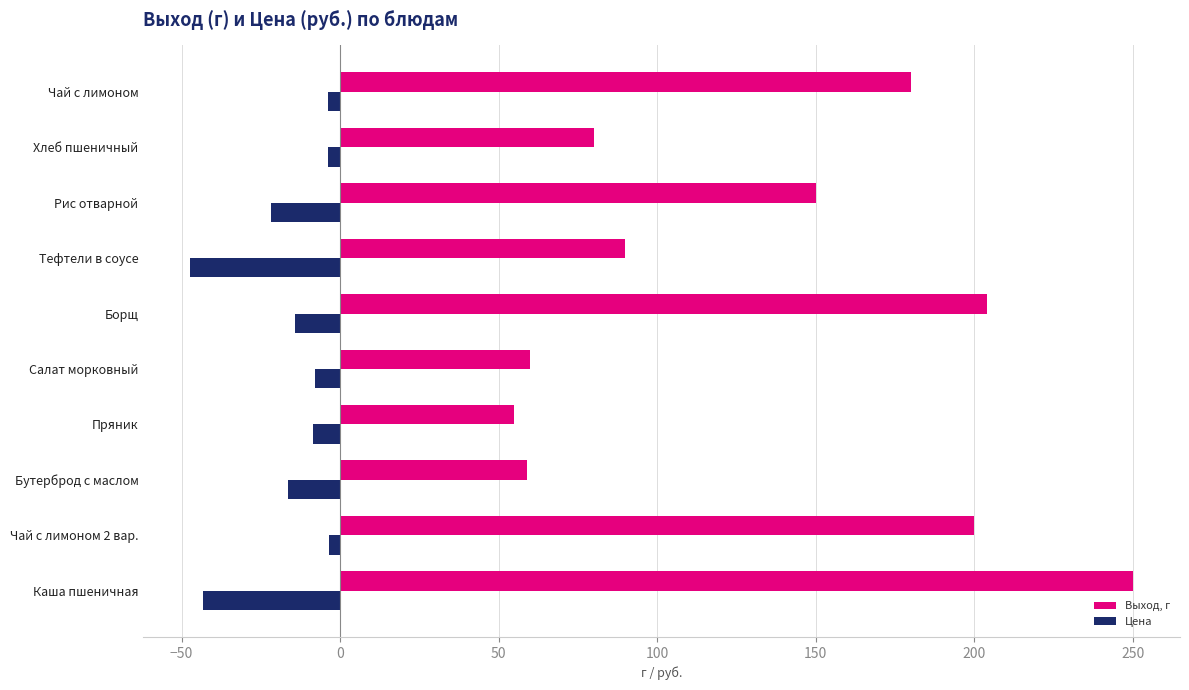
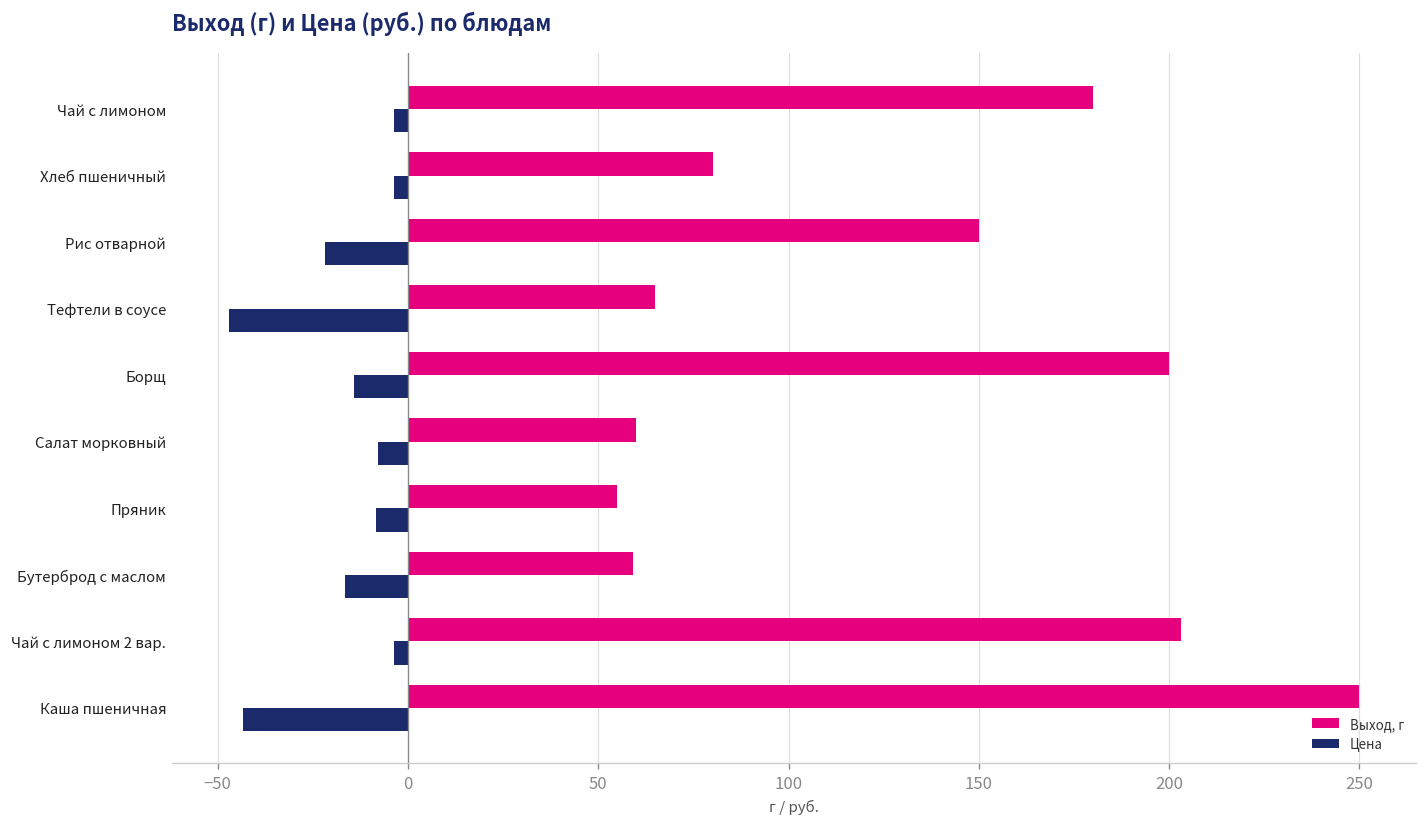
Выход, г, Тефтели в соусе: 90 -> 65
Выход, г, Борщ: 204 -> 200
Выход, г, Чай с лимоном 2 вар.: 200 -> 203
